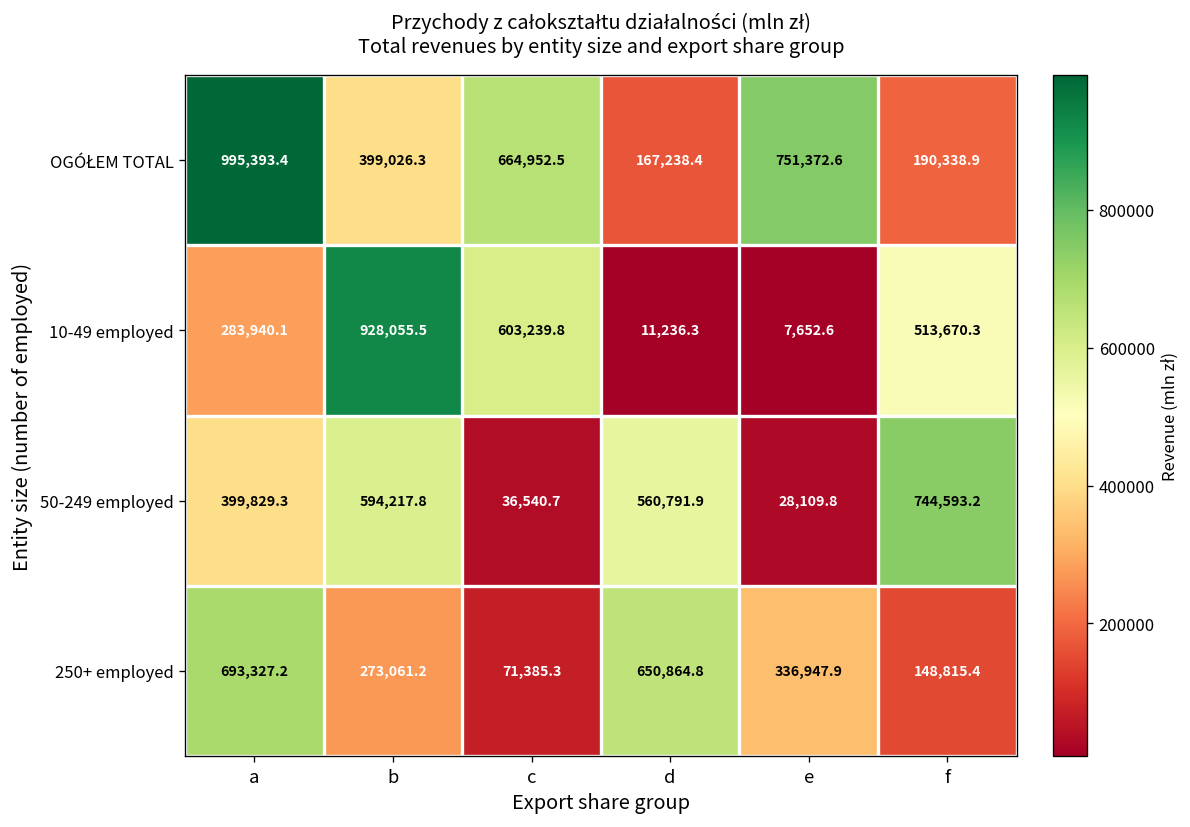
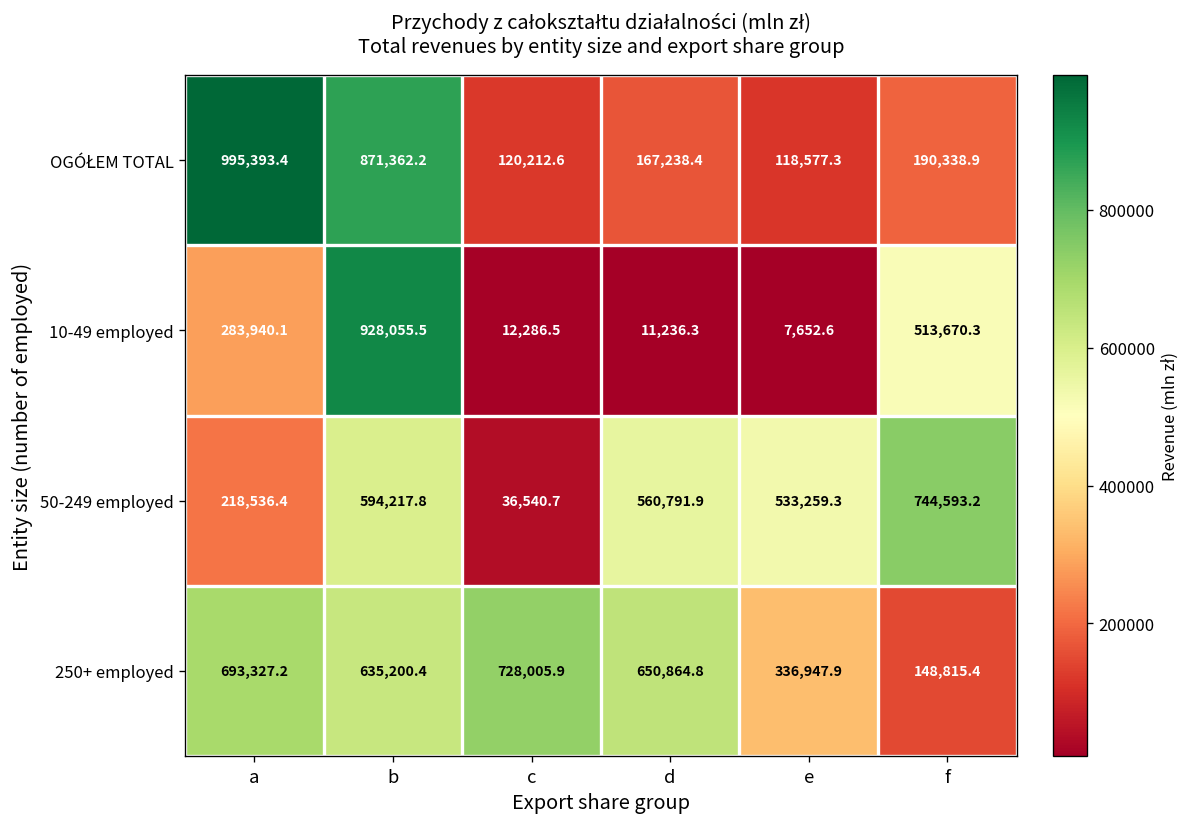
OGÓŁEM TOTAL, b: 399,026.3 -> 871,362.2
OGÓŁEM TOTAL, c: 664,952.5 -> 120,212.6
OGÓŁEM TOTAL, e: 751,372.6 -> 118,577.3
10-49 employed, c: 603,239.8 -> 12,286.5
50-249 employed, a: 399,829.3 -> 218,536.4
50-249 employed, e: 28,109.8 -> 533,259.3
250+ employed, b: 273,061.2 -> 635,200.4
250+ employed, c: 71,385.3 -> 728,005.9
